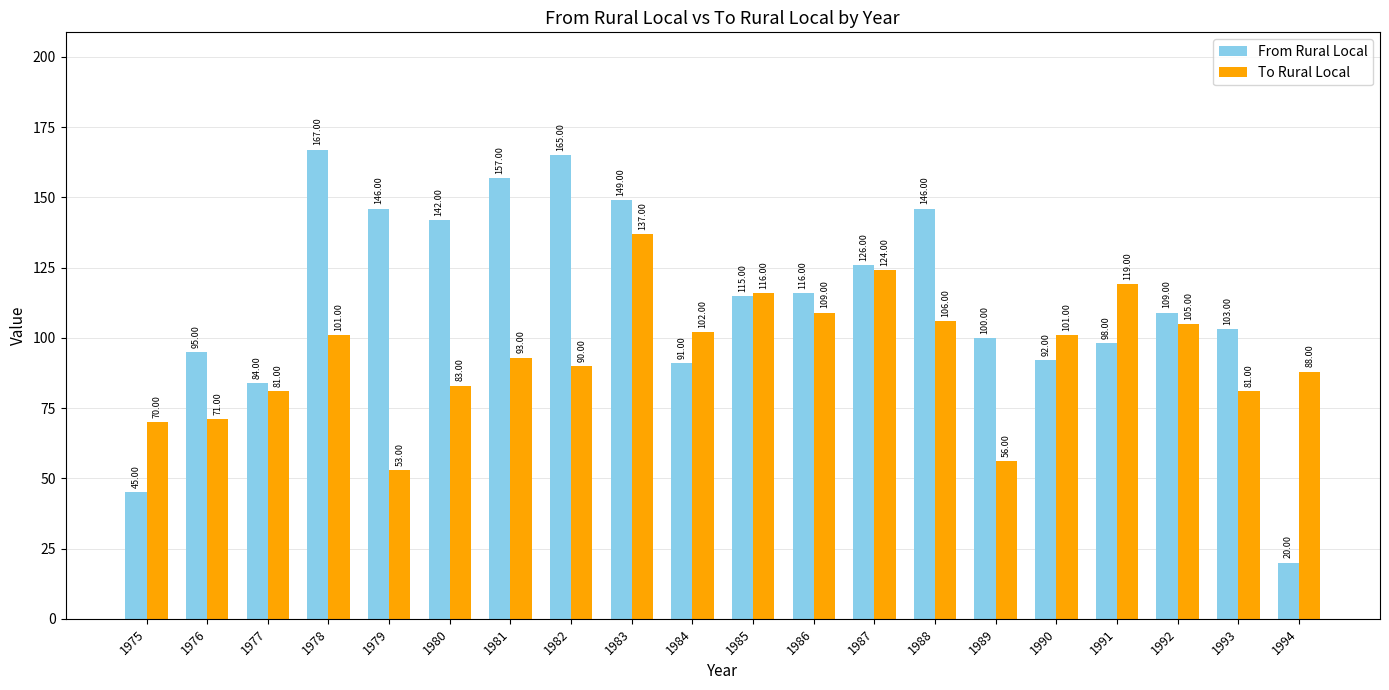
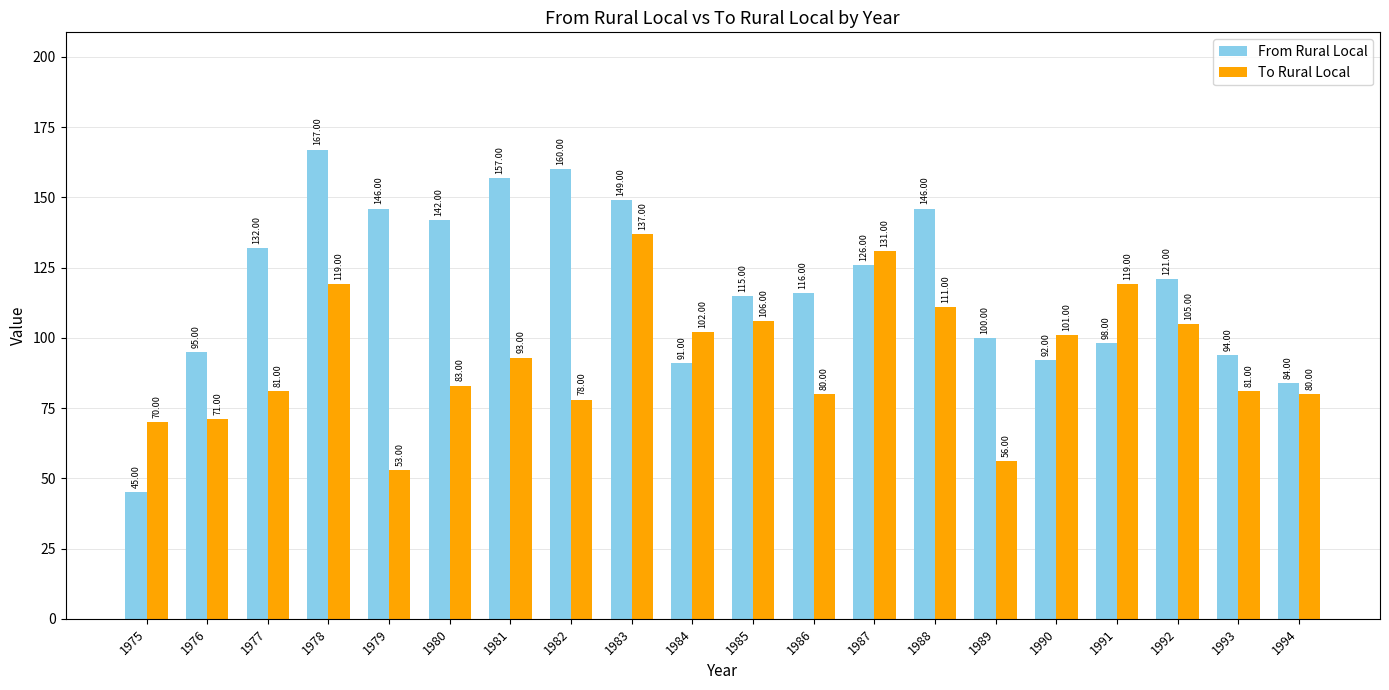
From Rural Local, 1977: 84.00 -> 132.00
To Rural Local, 1978: 101.00 -> 119.00
From Rural Local, 1982: 165.00 -> 160.00
To Rural Local, 1982: 90.00 -> 78.00
To Rural Local, 1985: 116.00 -> 106.00
To Rural Local, 1986: 109.00 -> 80.00
To Rural Local, 1987: 124.00 -> 131.00
To Rural Local, 1988: 106.00 -> 111.00
From Rural Local, 1992: 109.00 -> 121.00
From Rural Local, 1993: 103.00 -> 94.00
From Rural Local, 1994: 20.00 -> 84.00
To Rural Local, 1994: 88.00 -> 80.00
